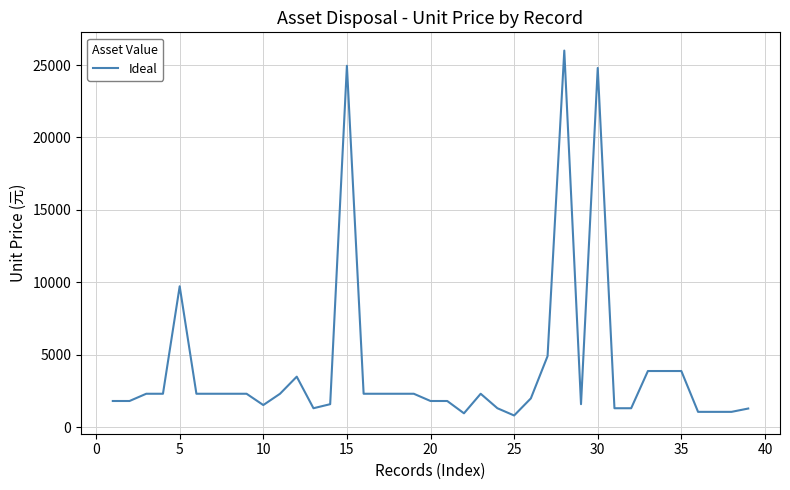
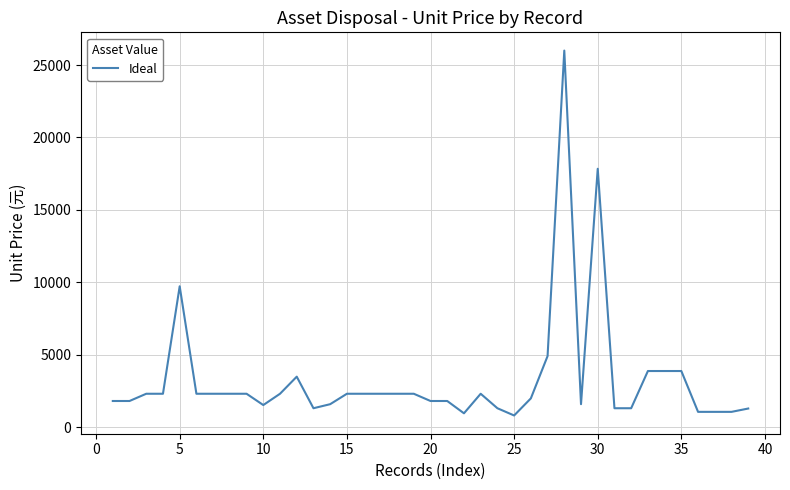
15: 25000 -> 2300
30: 24800 -> 17800
